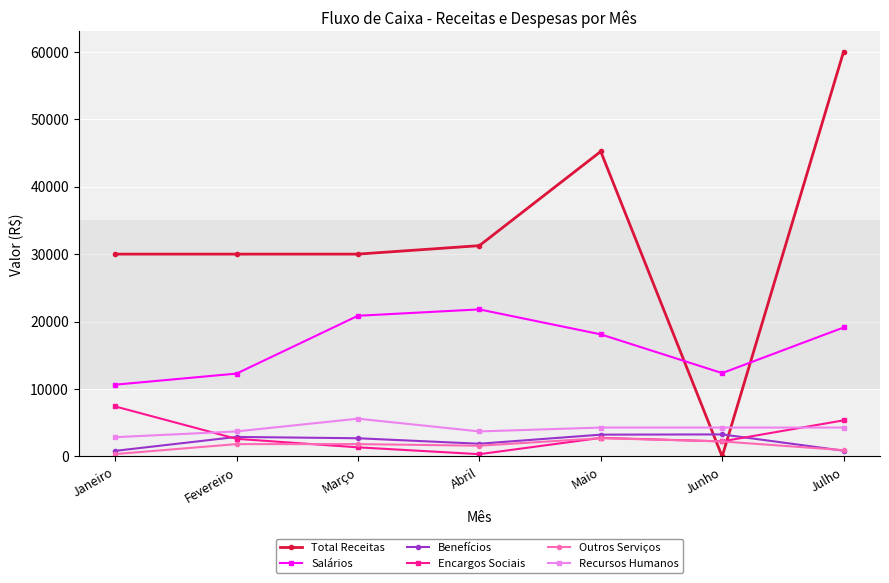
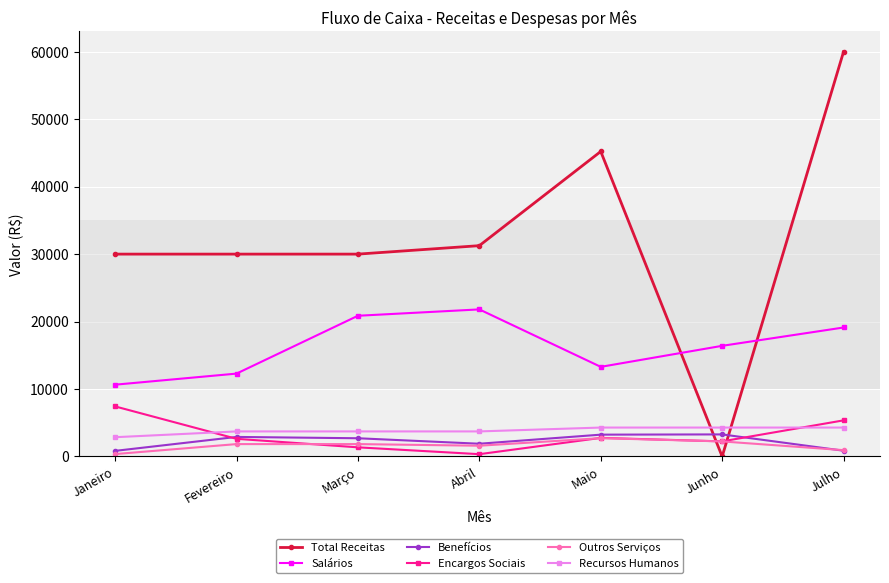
Recursos Humanos, Março: 6000 -> 4000
Salários, Maio: 18000 -> 13000
Salários, Junho: 12000 -> 16000
